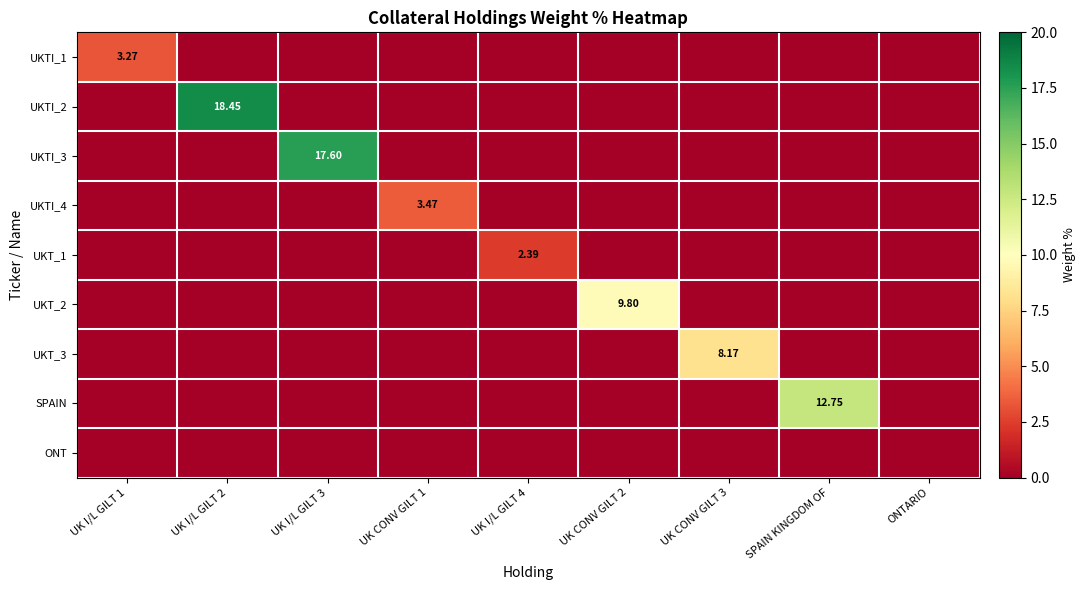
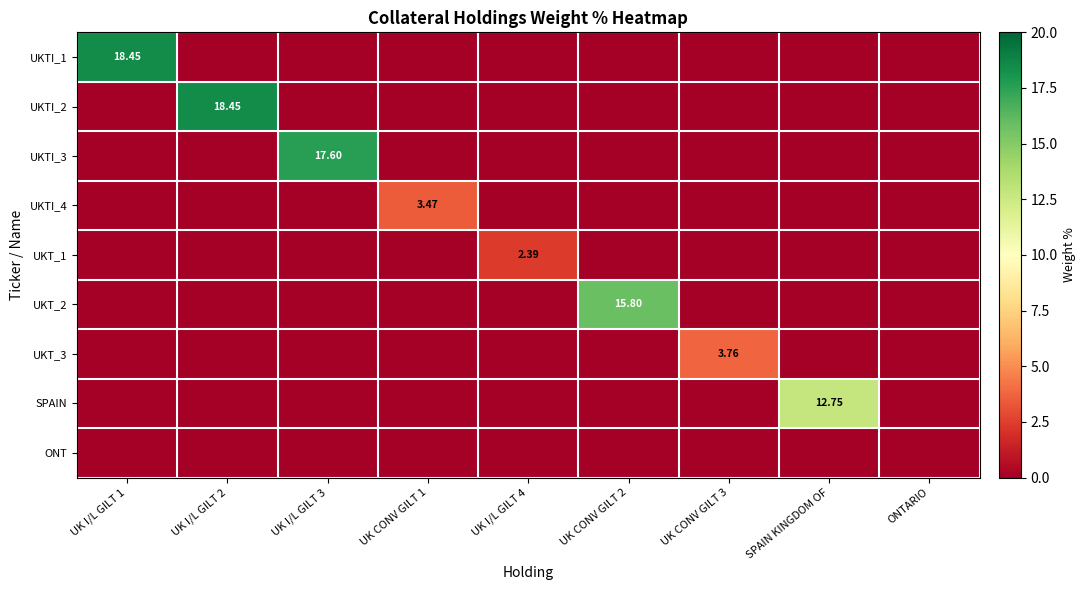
UKTI_1, UK I/L GILT 1: 3.27 -> 18.45
UKT_2, UK CONV GILT 2: 9.80 -> 15.80
UKT_3, UK CONV GILT 3: 8.17 -> 3.76
